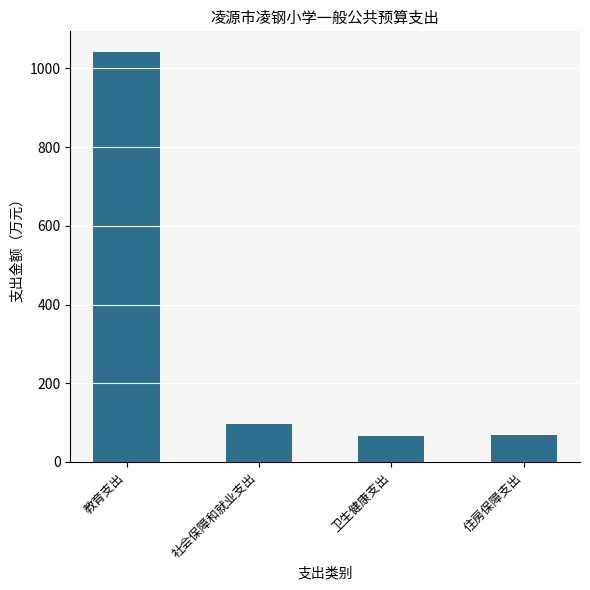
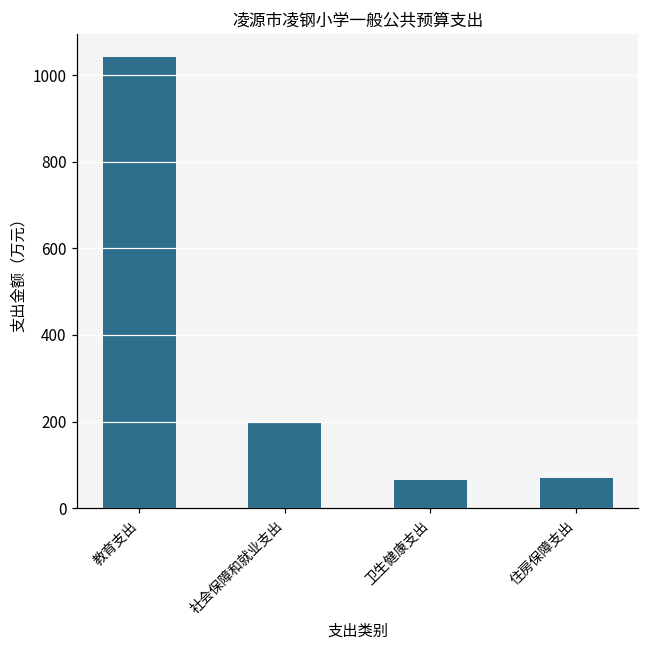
社会保障和就业支出: 100 -> 200
